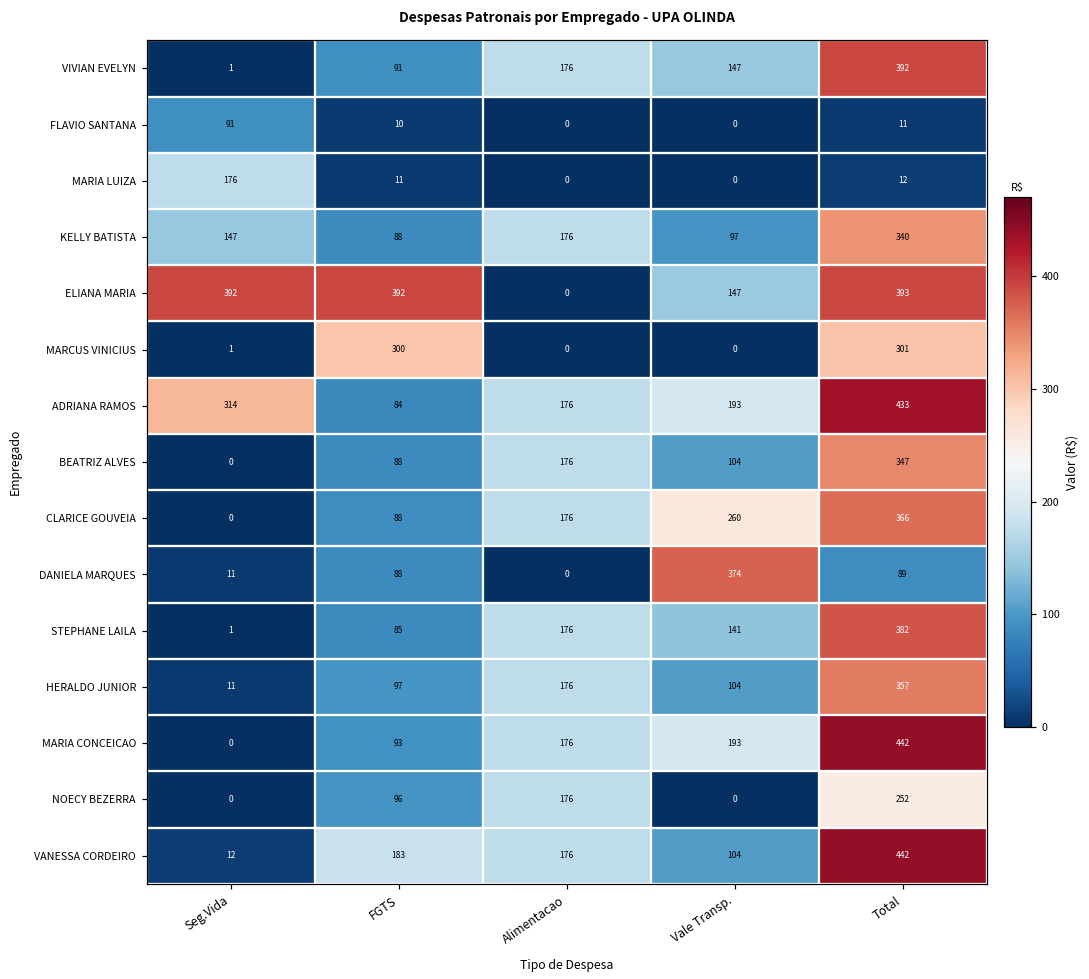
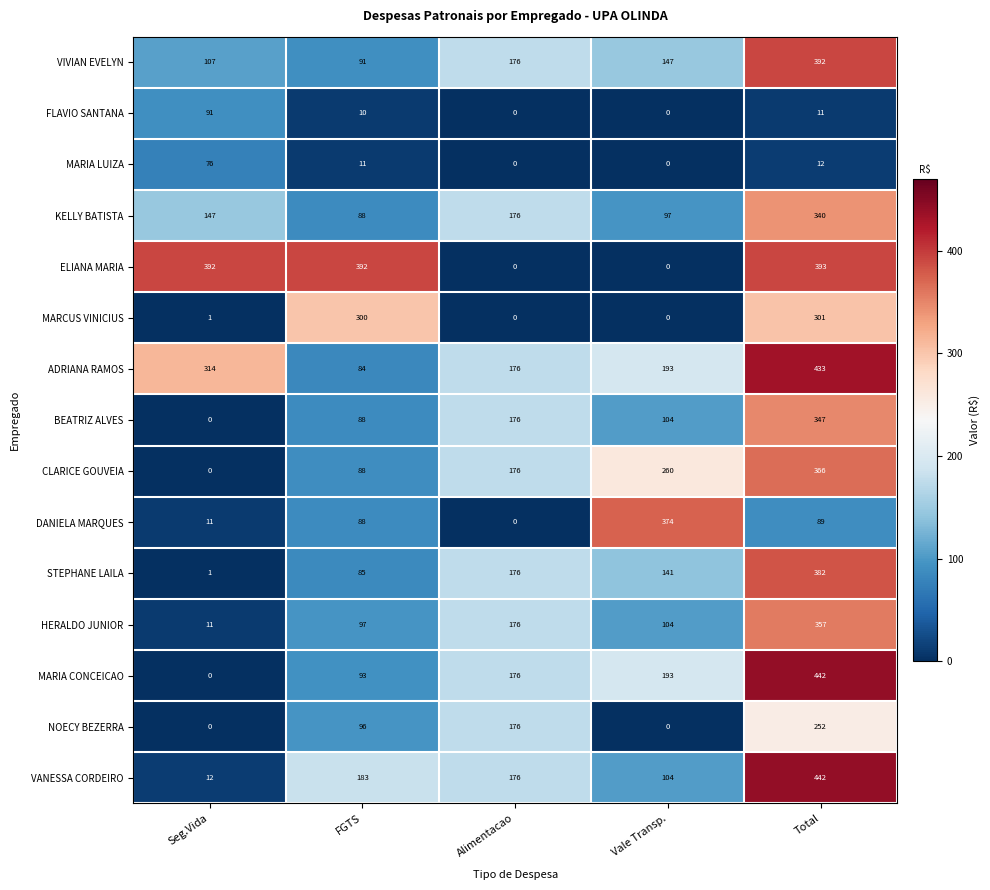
VIVIAN EVELYN, Seg.Vida: 1 -> 107
MARIA LUIZA, Seg.Vida: 176 -> 76
ELIANA MARIA, Vale Transp.: 147 -> 0
